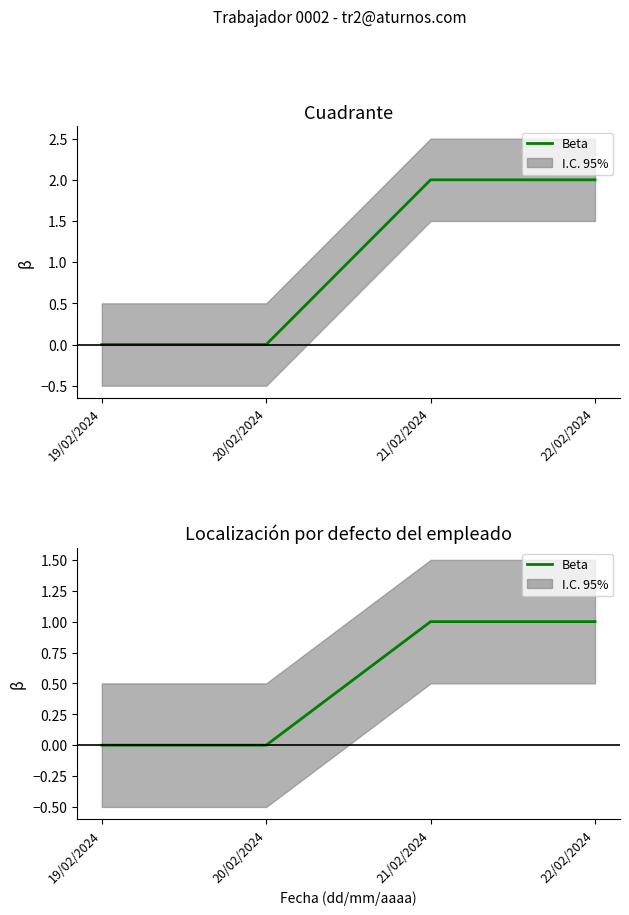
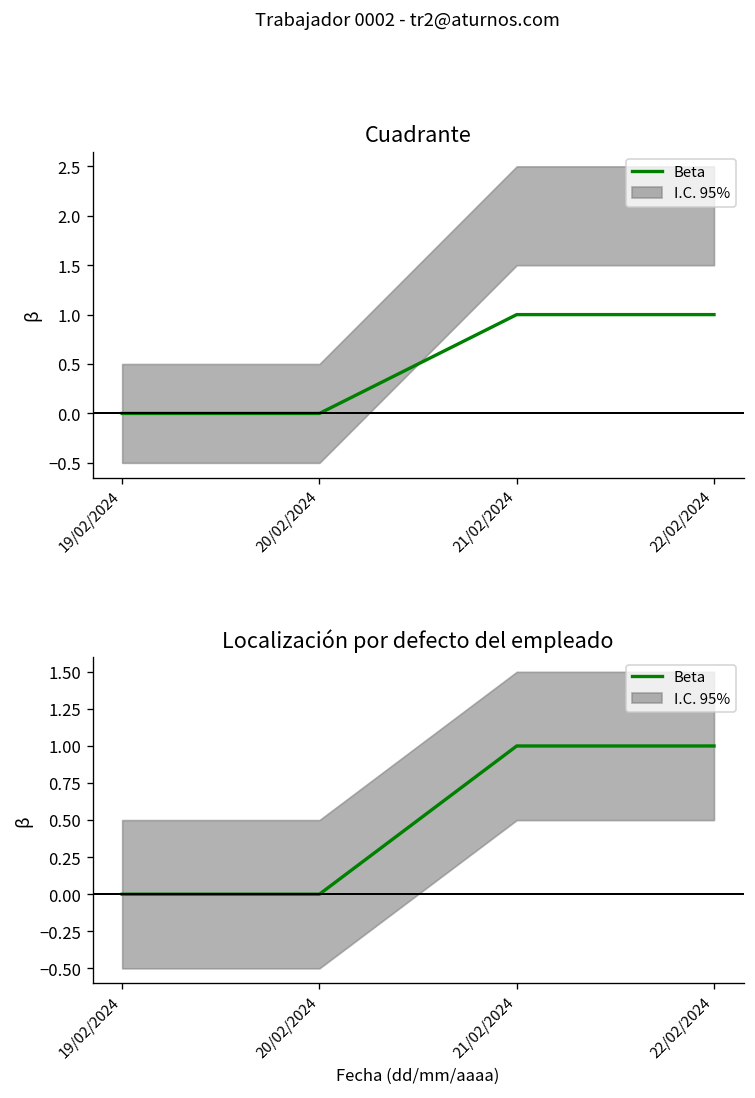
Cuadrante, Beta, 21/02/2024: 2 -> 1
Cuadrante, Beta, 22/02/2024: 2 -> 1
